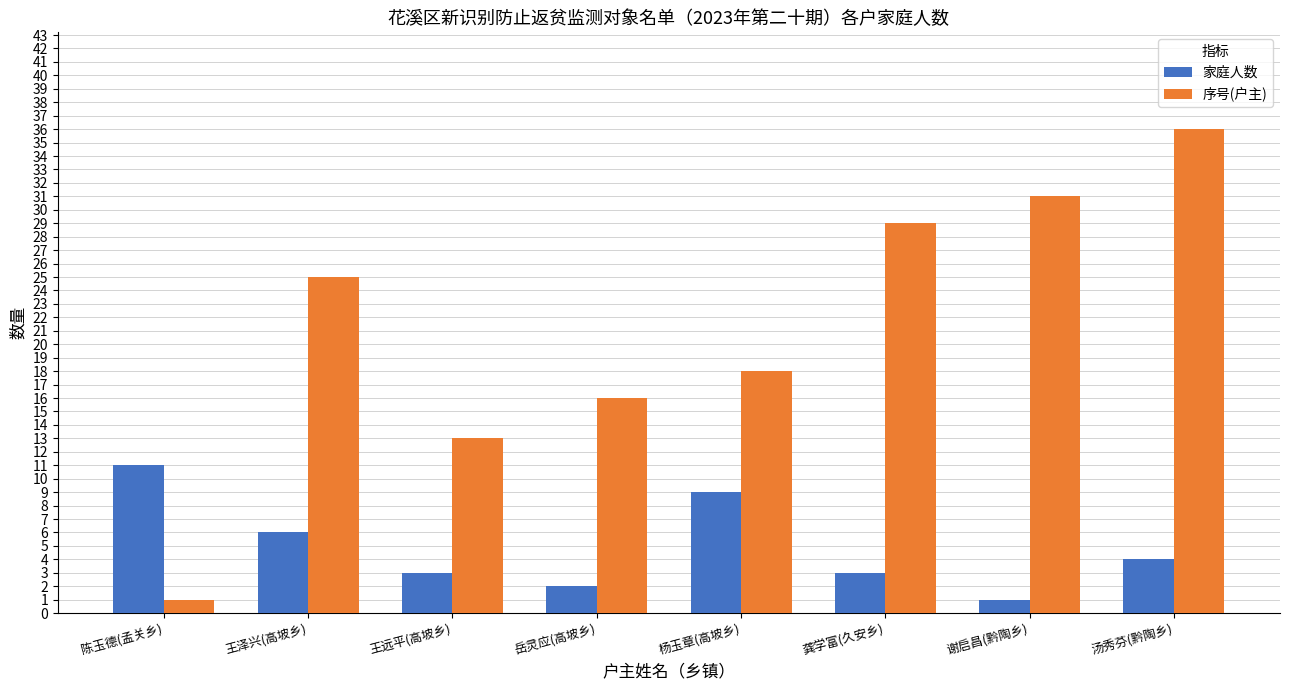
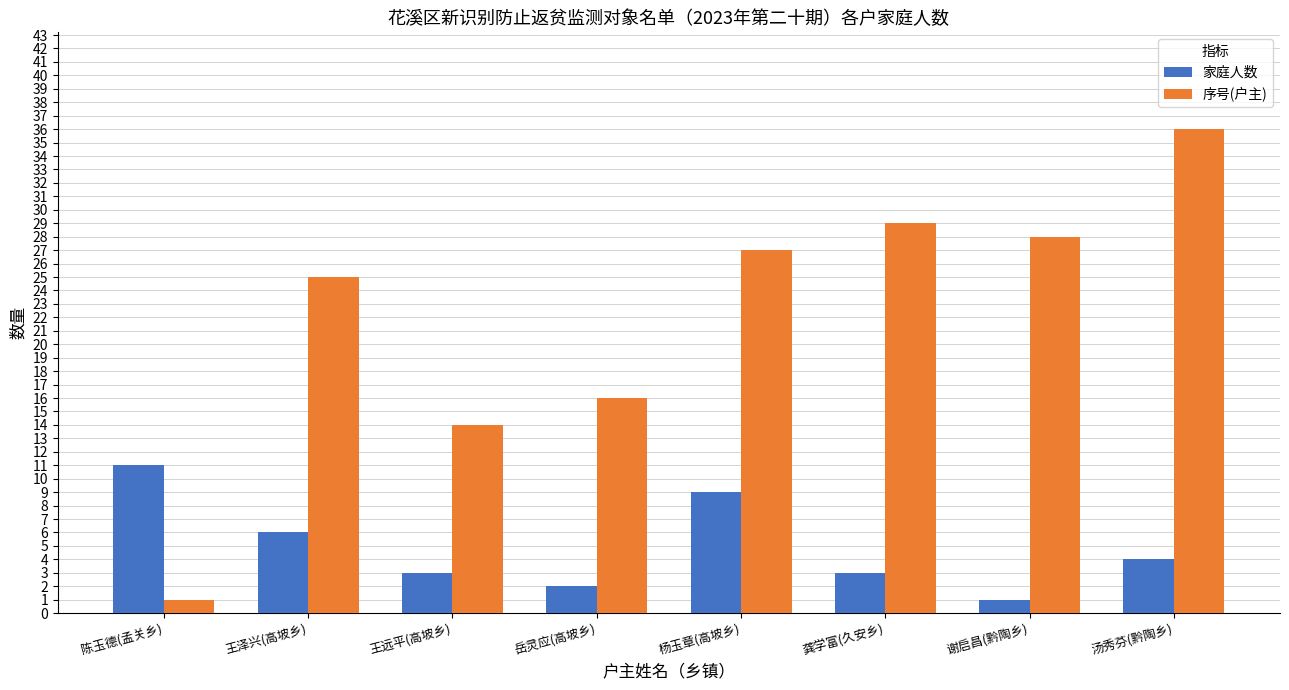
序号(户主), 王远平(高坡乡): 13 -> 14
序号(户主), 杨玉章(高坡乡): 18 -> 27
序号(户主), 谢启昌(黔陶乡): 31 -> 28
